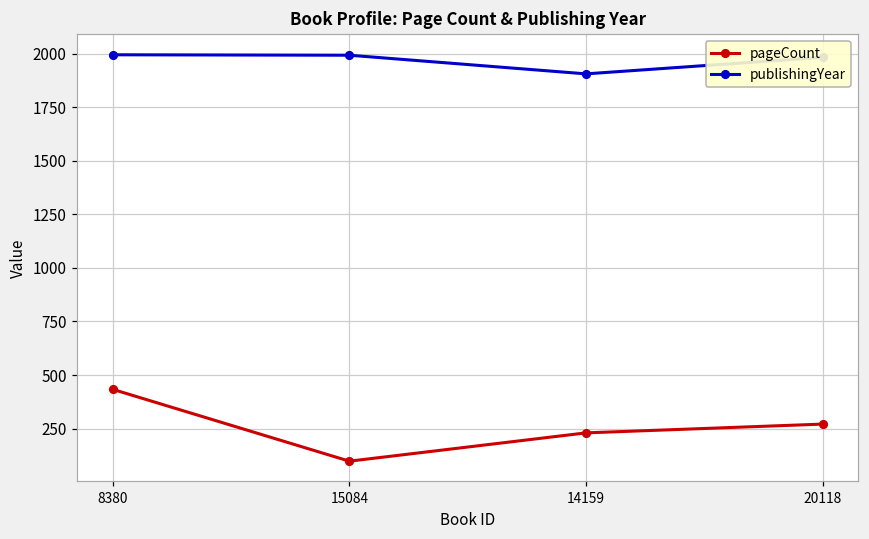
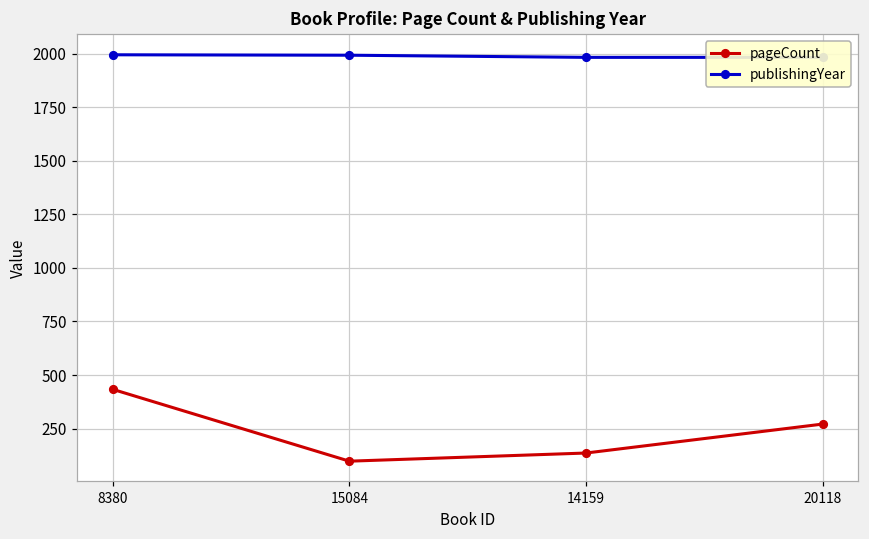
pageCount, 14159: 230 -> 140
publishingYear, 14159: 1910 -> 1980
